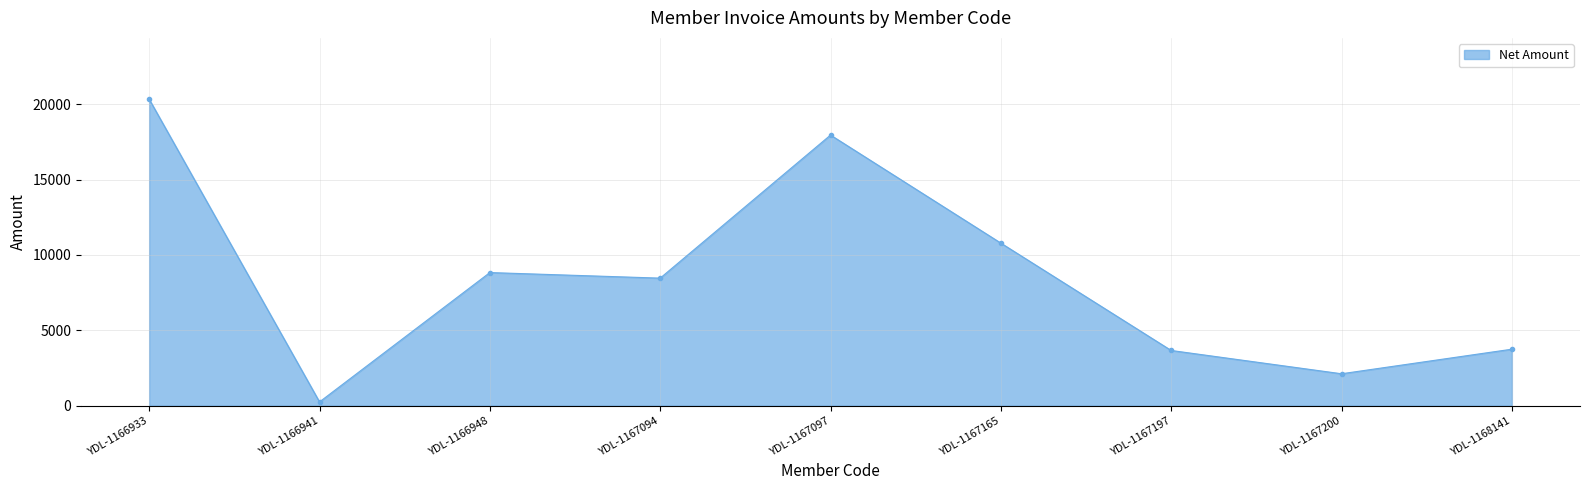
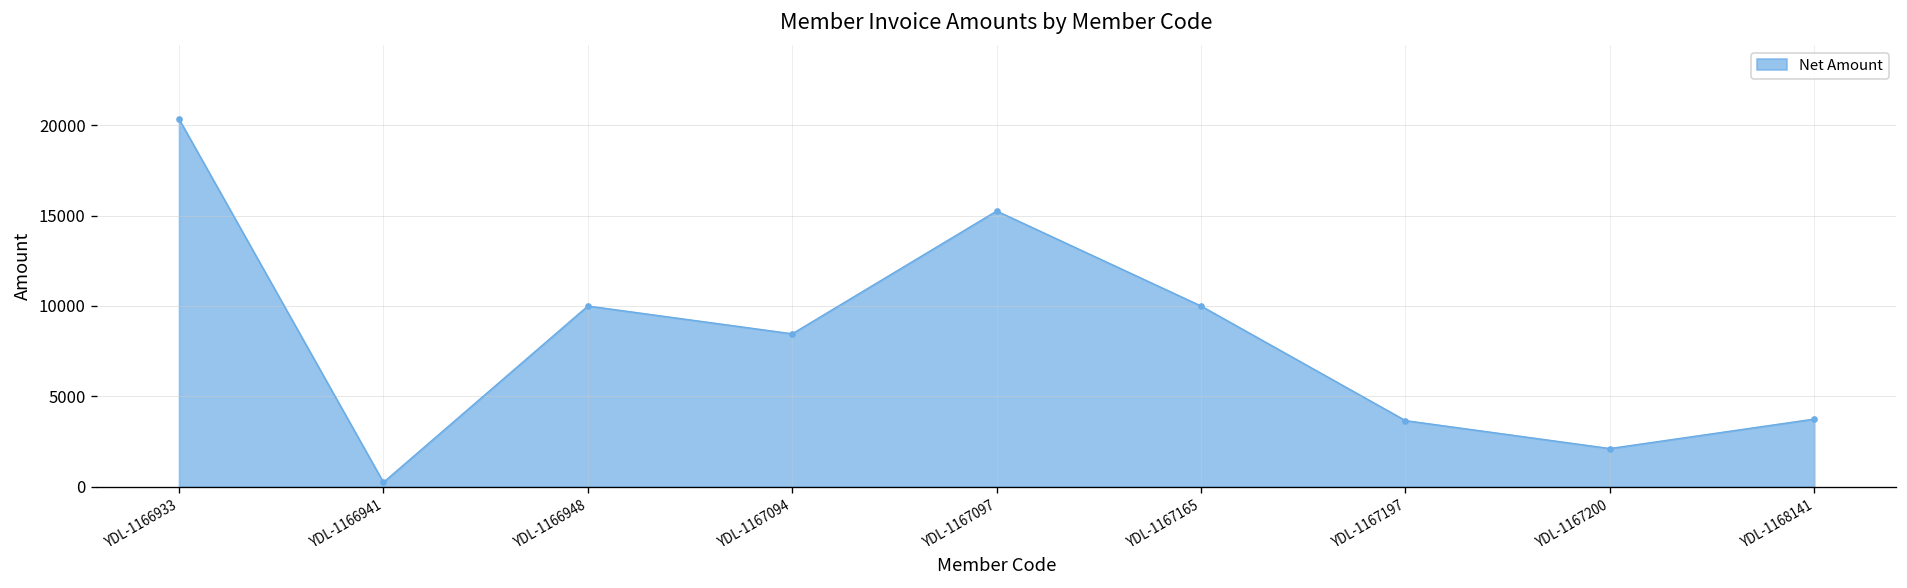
YDL-1166948: 8800 -> 10000
YDL-1167097: 18000 -> 15300
YDL-1167165: 10800 -> 10000
